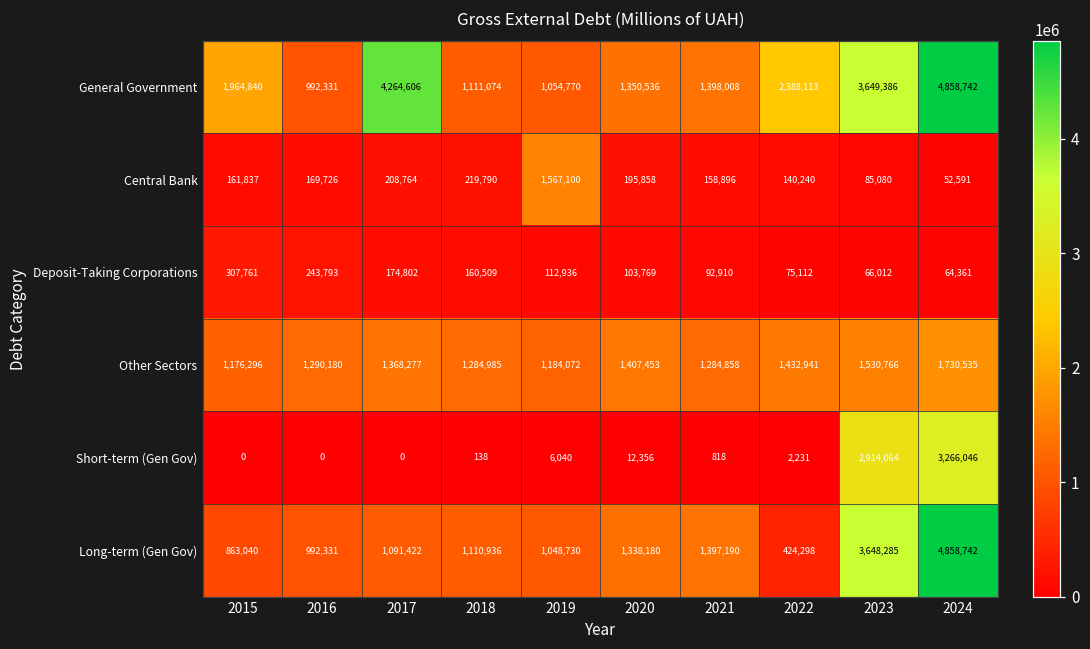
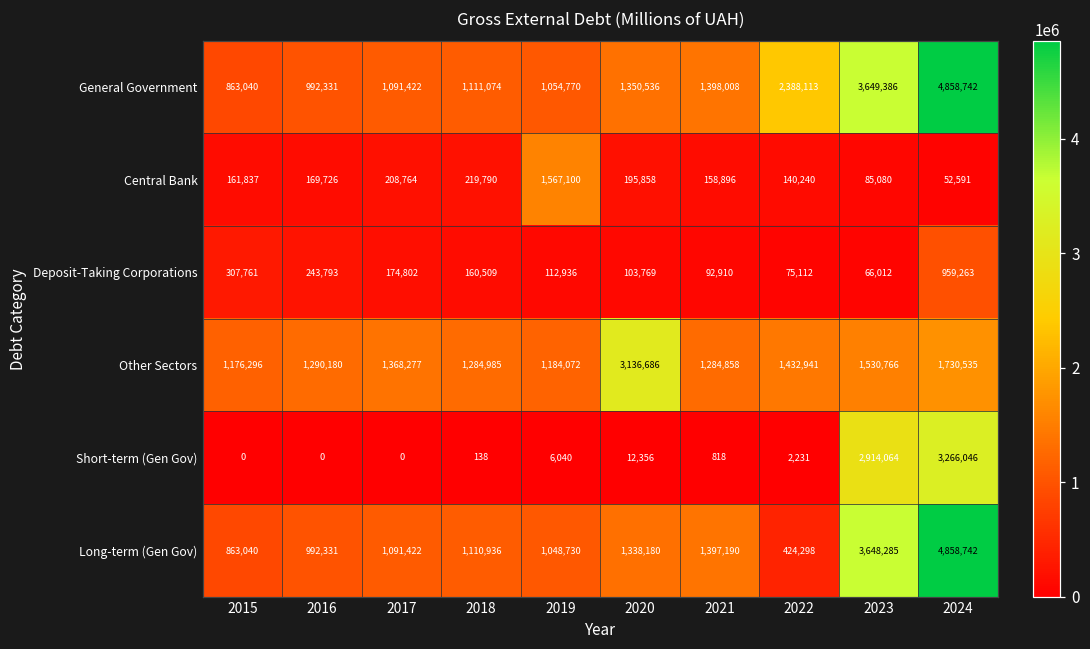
General Government, 2015: 1,964,840 -> 863,040
General Government, 2017: 4,264,606 -> 1,091,422
Deposit-Taking Corporations, 2024: 64,361 -> 959,263
Other Sectors, 2020: 1,407,453 -> 3,136,686
